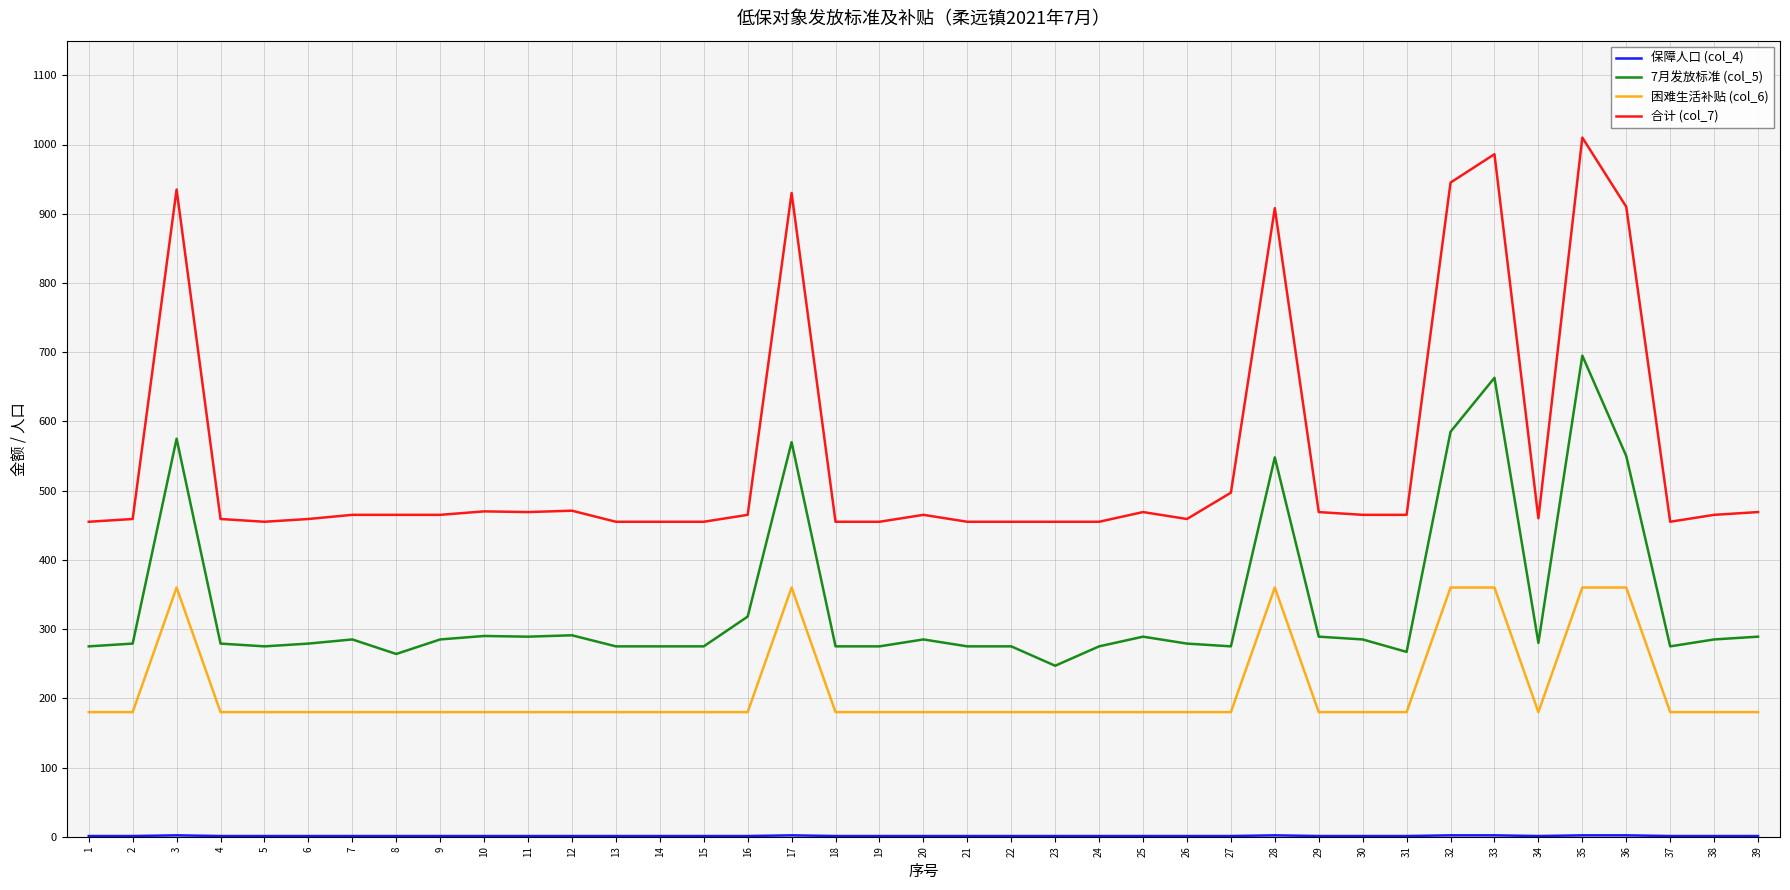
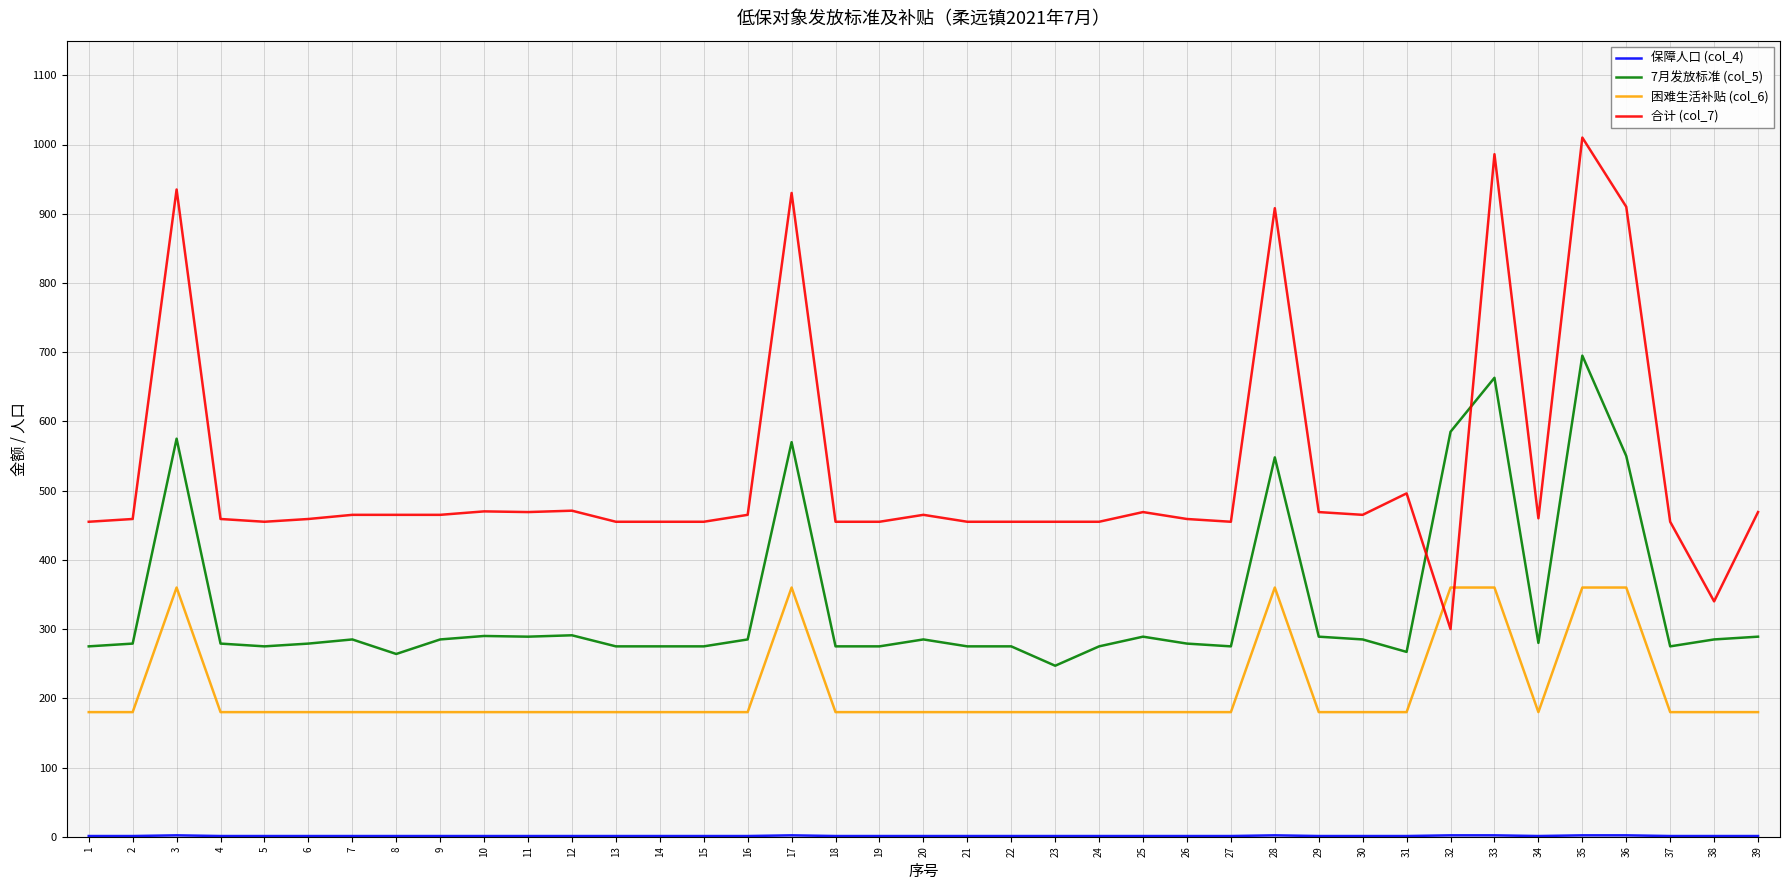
7月发放标准 (col_5), 16: 320 -> 290
合计 (col_7), 27: 500 -> 460
合计 (col_7), 31: 470 -> 500
合计 (col_7), 32: 950 -> 300
合计 (col_7), 38: 470 -> 340
